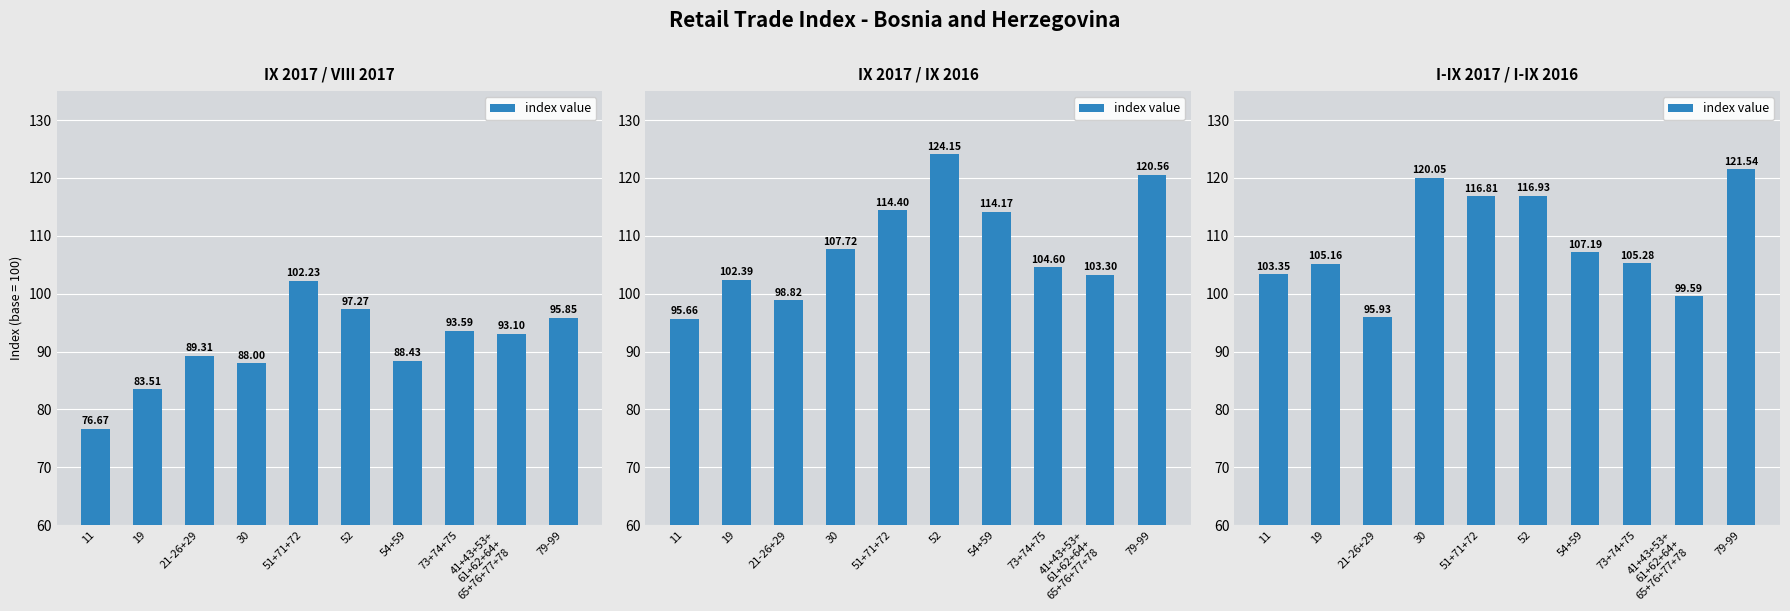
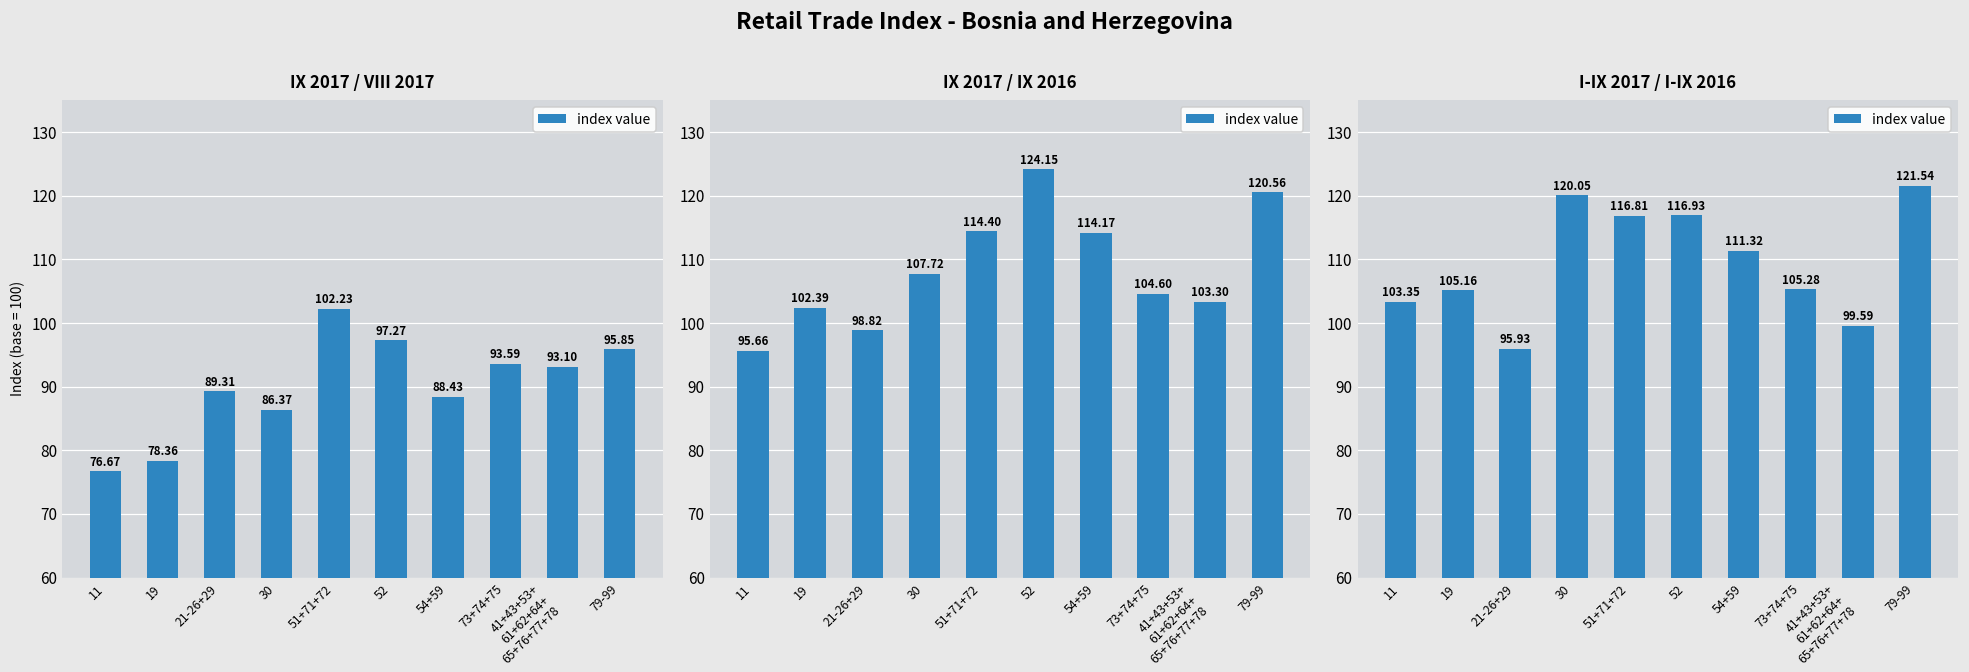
IX 2017 / VIII 2017, 19: 83.51 -> 78.36
IX 2017 / VIII 2017, 30: 88.00 -> 86.37
I-IX 2017 / I-IX 2016, 54+59: 107.19 -> 111.32
